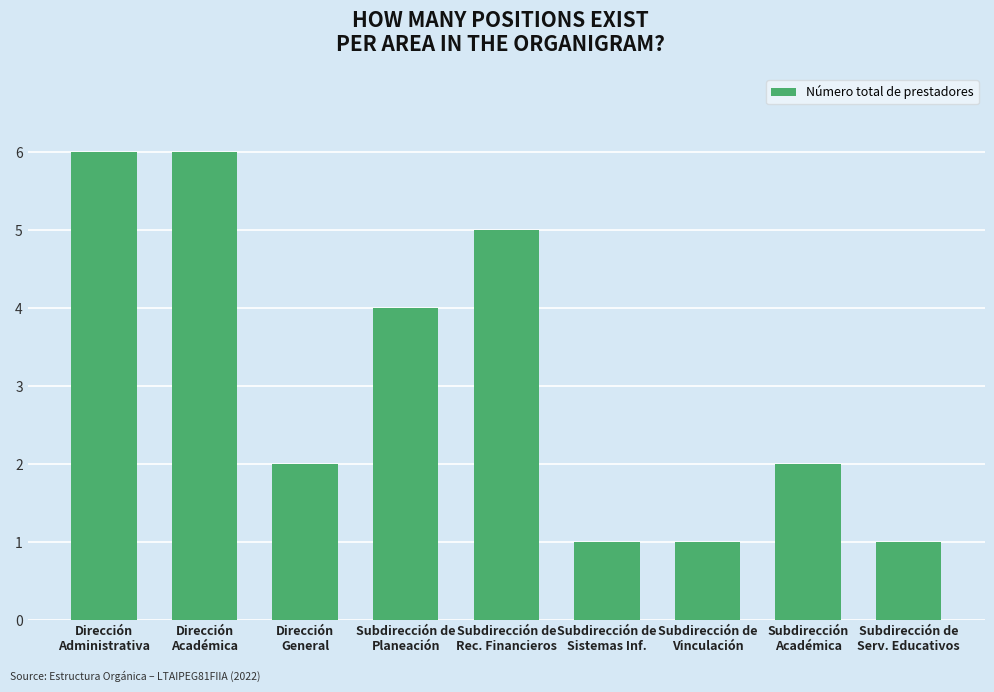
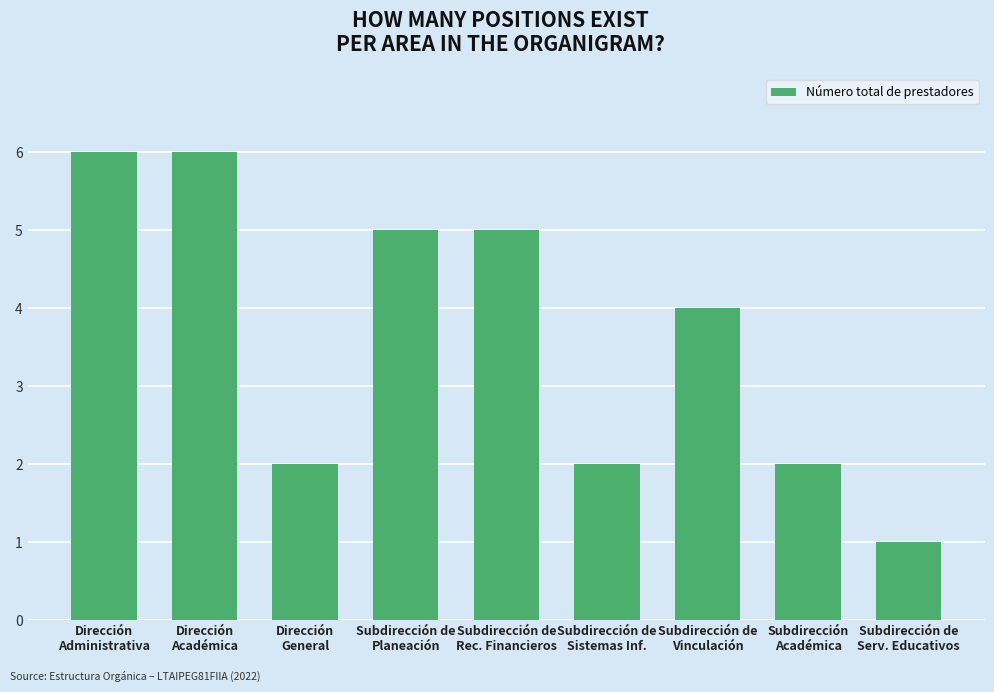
Subdirección de Planeación: 4 -> 5
Subdirección de Sistemas Inf.: 1 -> 2
Subdirección de Vinculación: 1 -> 4
